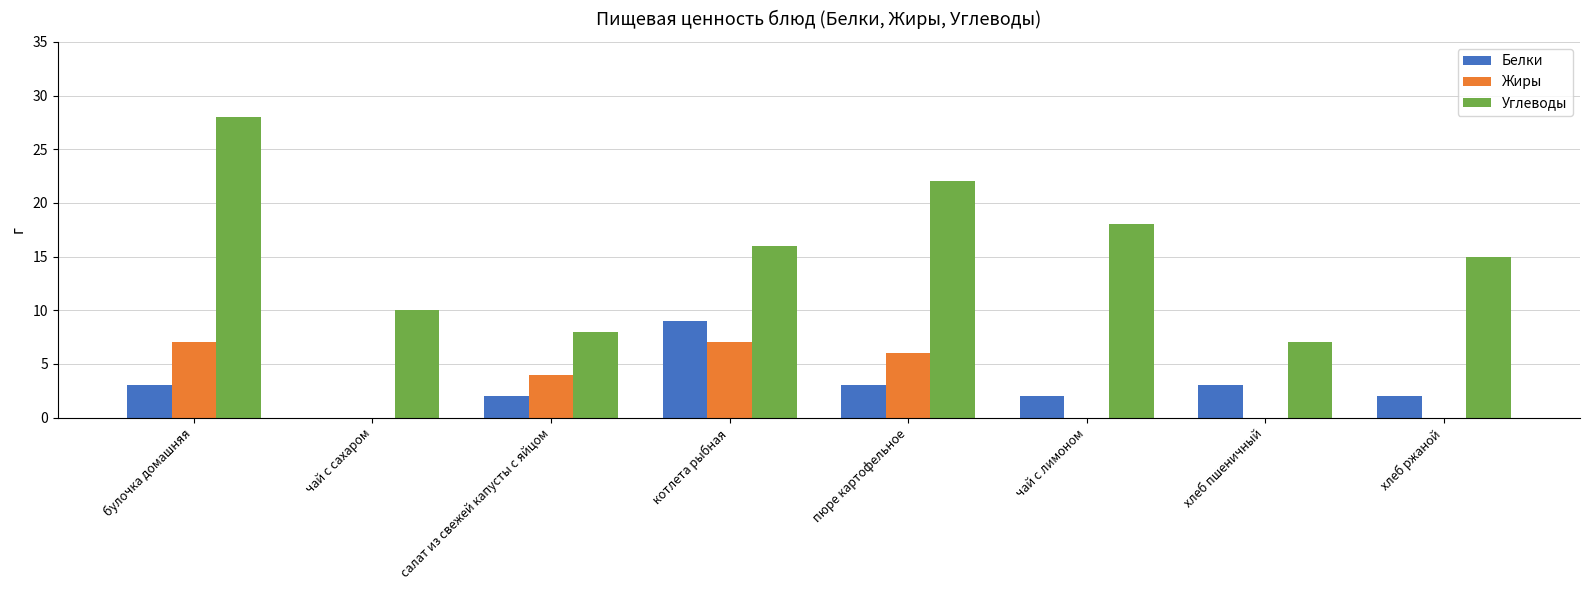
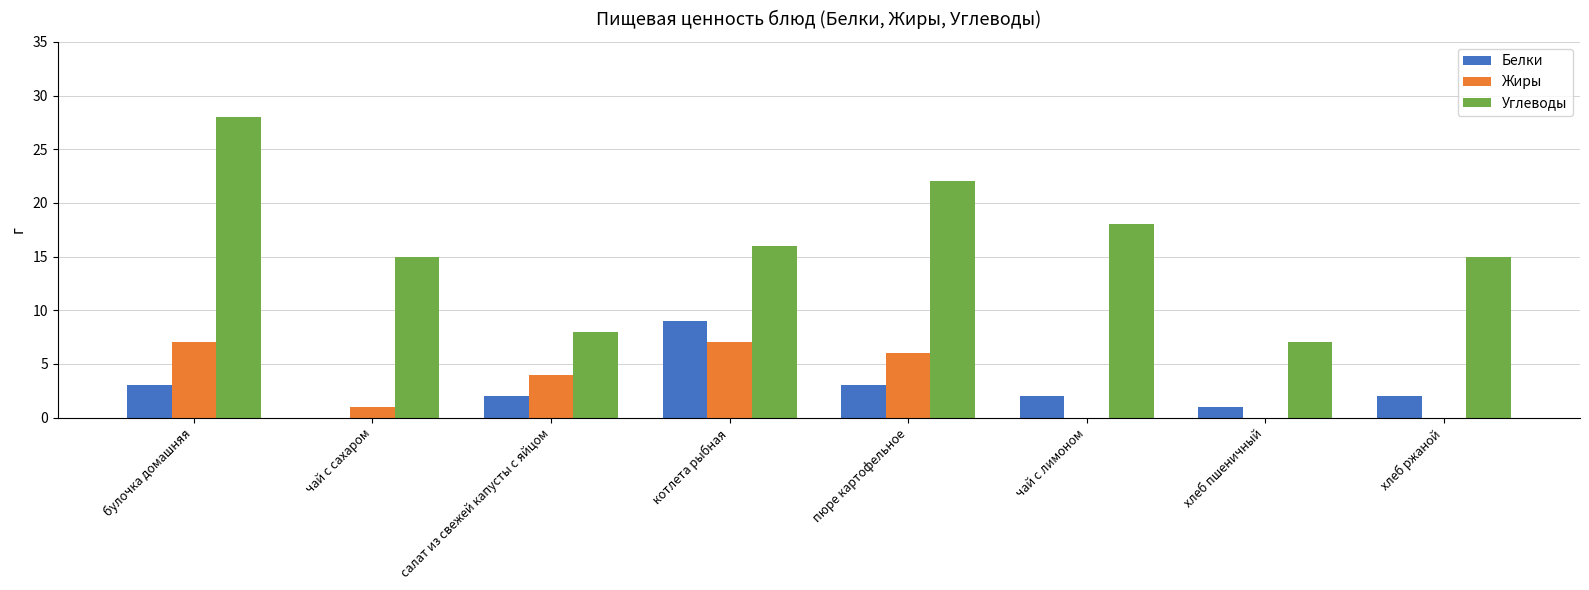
Жиры, чай с сахаром: 0 -> 1
Углеводы, чай с сахаром: 10 -> 15
Белки, хлеб пшеничный: 3 -> 1
